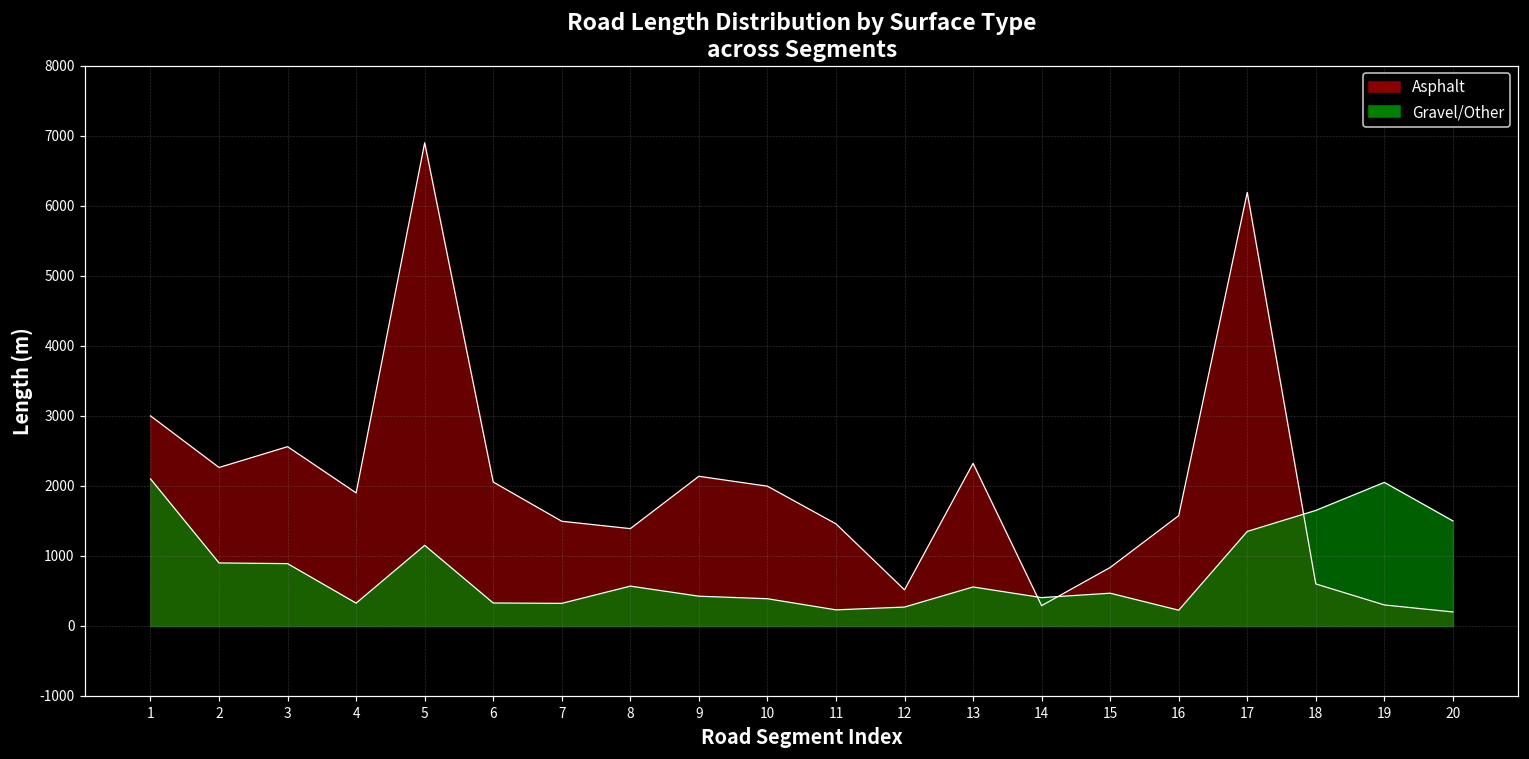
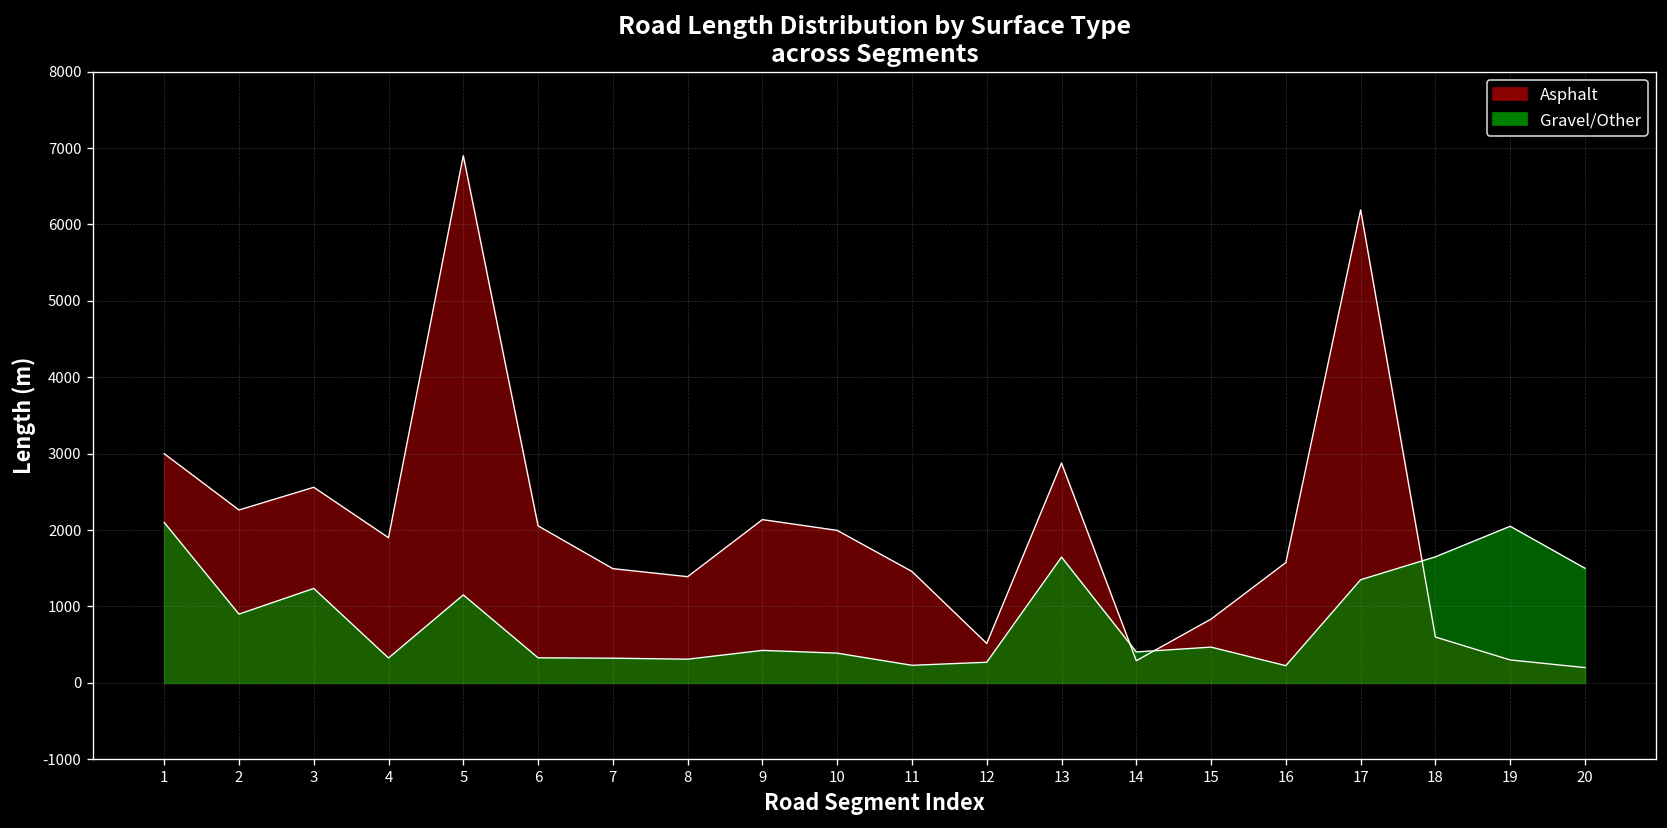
Gravel/Other, 3: 900 -> 1200
Gravel/Other, 8: 600 -> 300
Asphalt, 13: 2300 -> 2900
Gravel/Other, 13: 600 -> 1600
